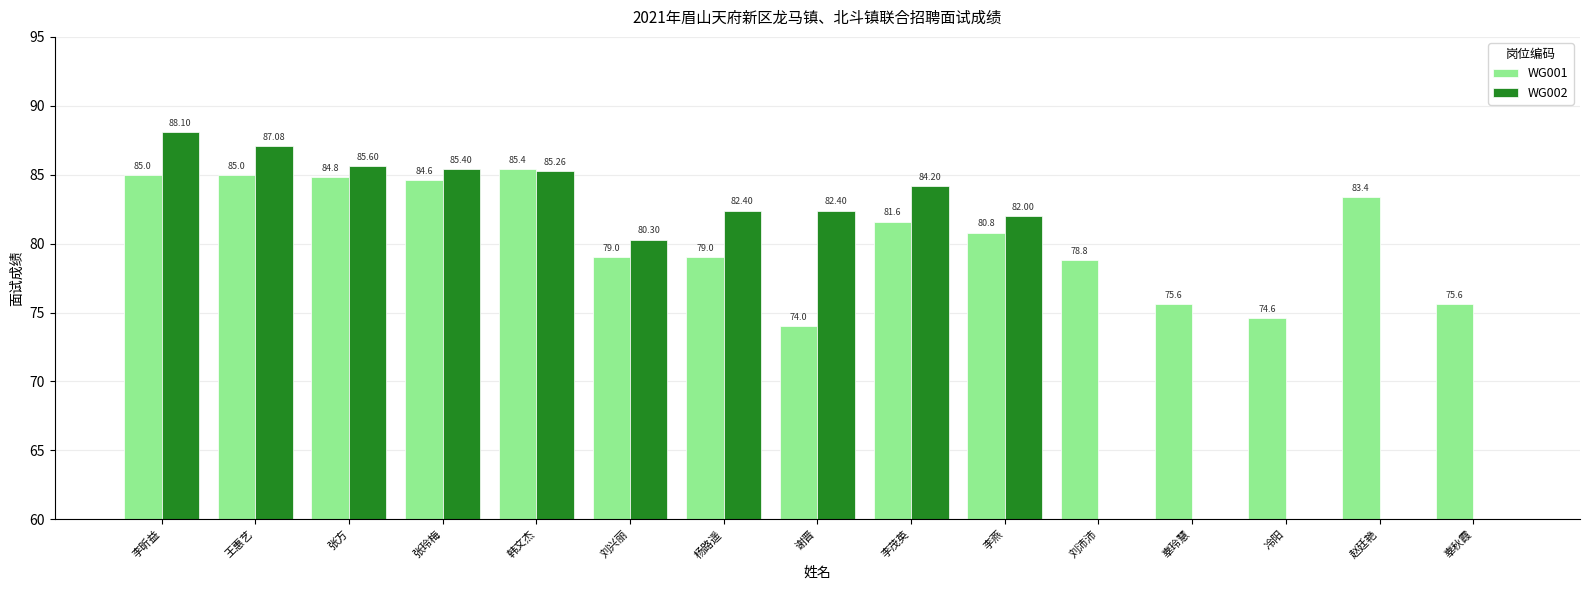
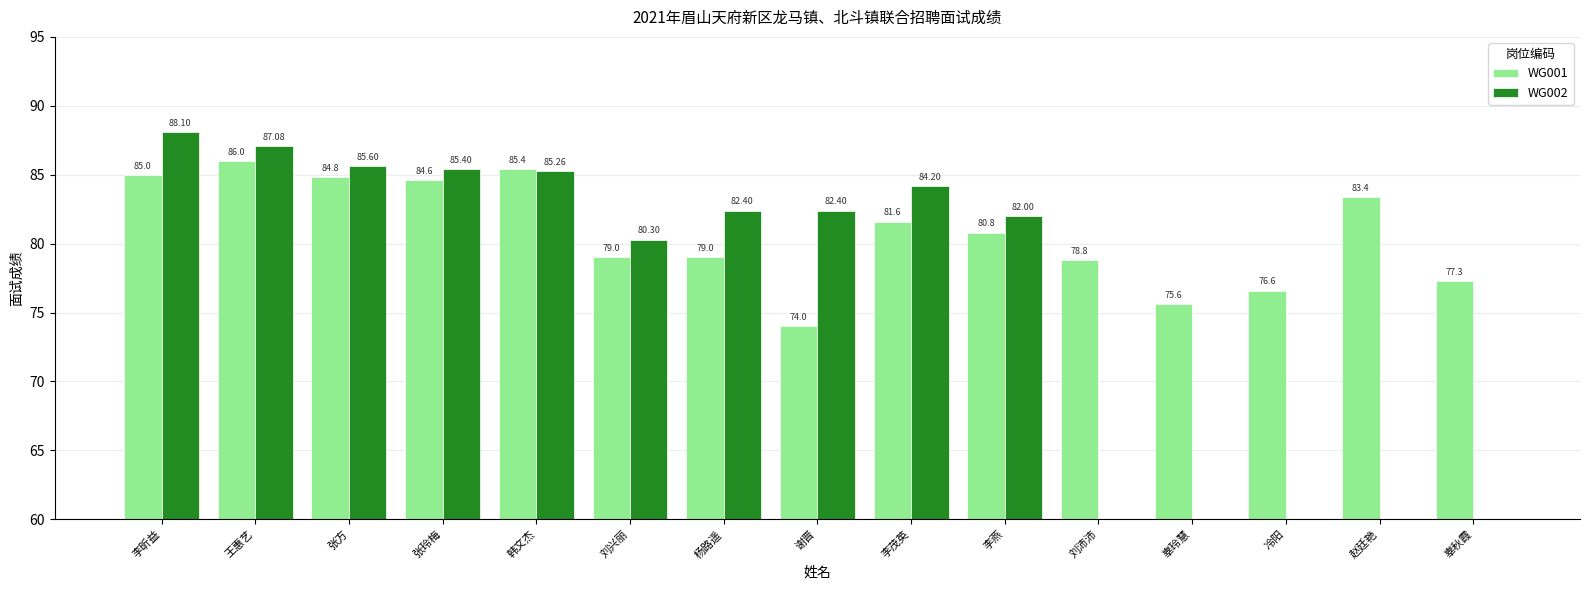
WG001, 王惠艺: 85.0 -> 86.0
WG001, 冷阳: 74.6 -> 76.6
WG001, 辜秋霞: 75.6 -> 77.3
